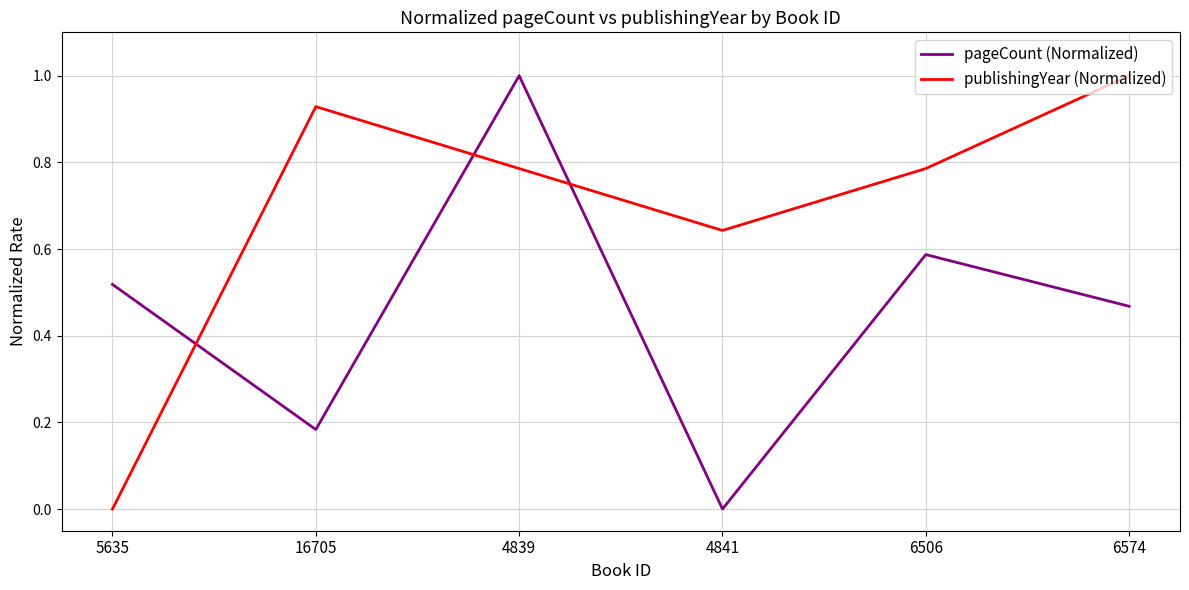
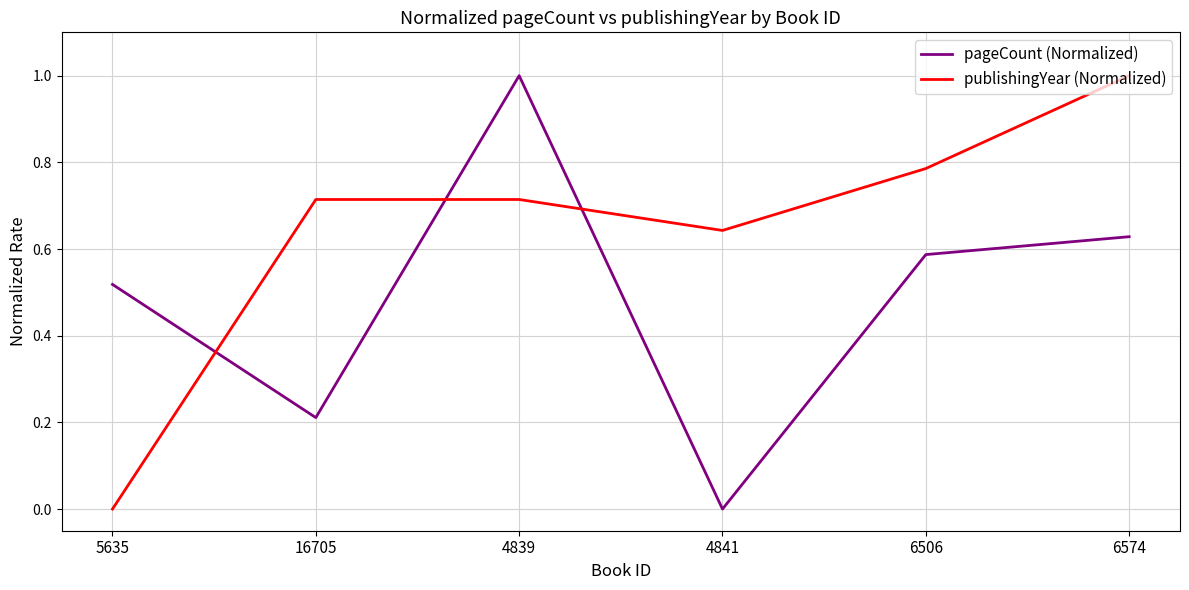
pageCount (Normalized), 16705: 0.18 -> 0.21
publishingYear (Normalized), 16705: 0.93 -> 0.71
publishingYear (Normalized), 4839: 0.79 -> 0.71
pageCount (Normalized), 6574: 0.47 -> 0.63
